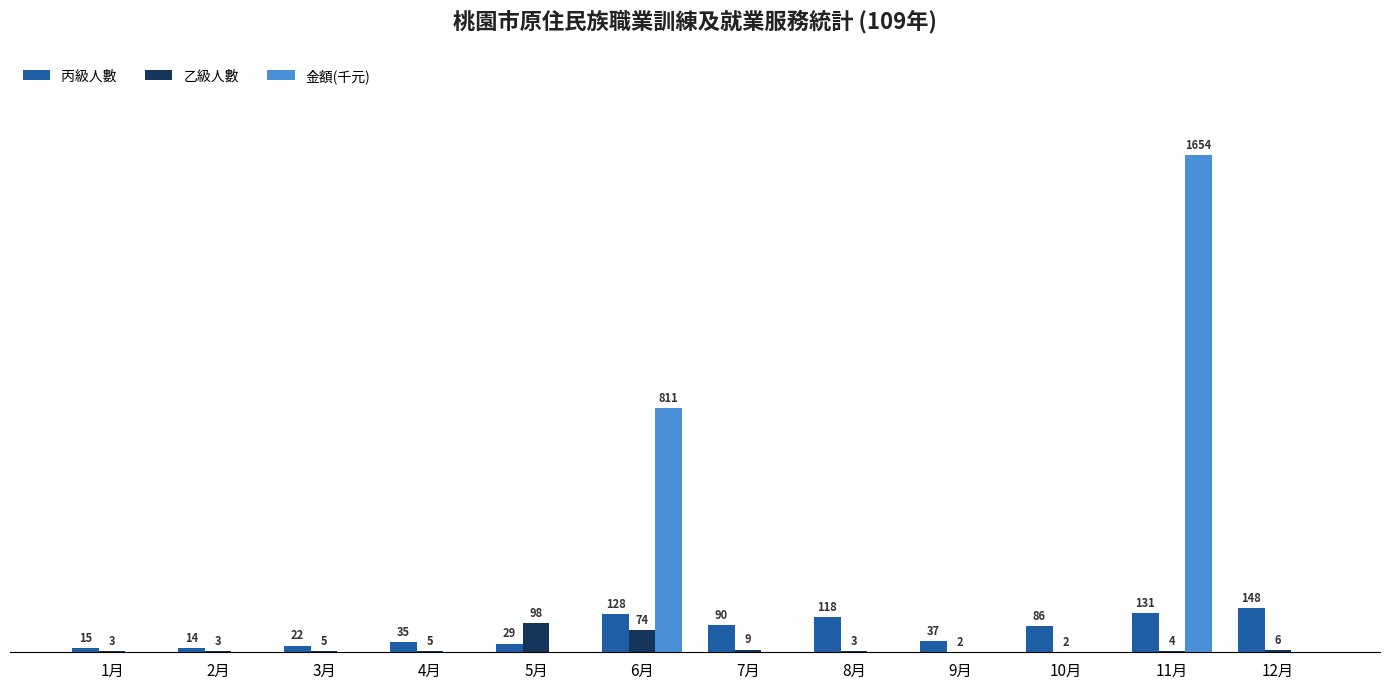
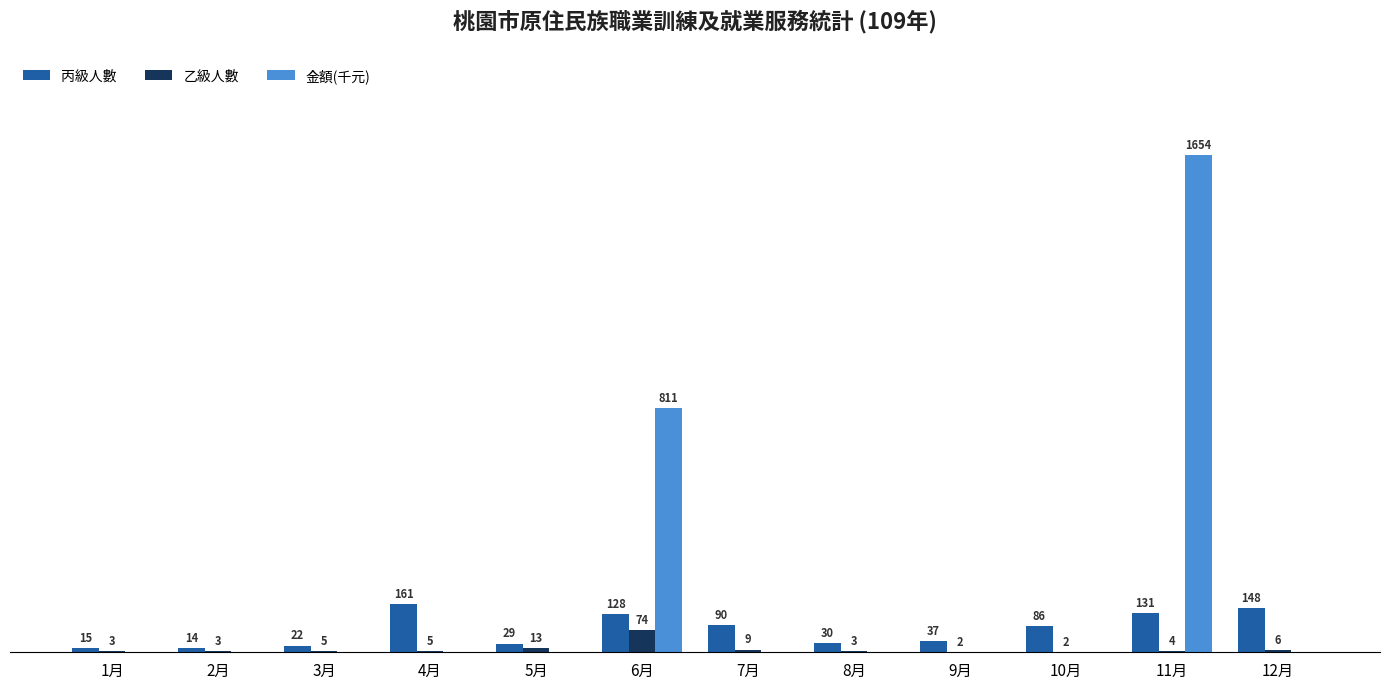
丙級人數, 4月: 35 -> 161
乙級人數, 5月: 98 -> 13
丙級人數, 8月: 118 -> 30
